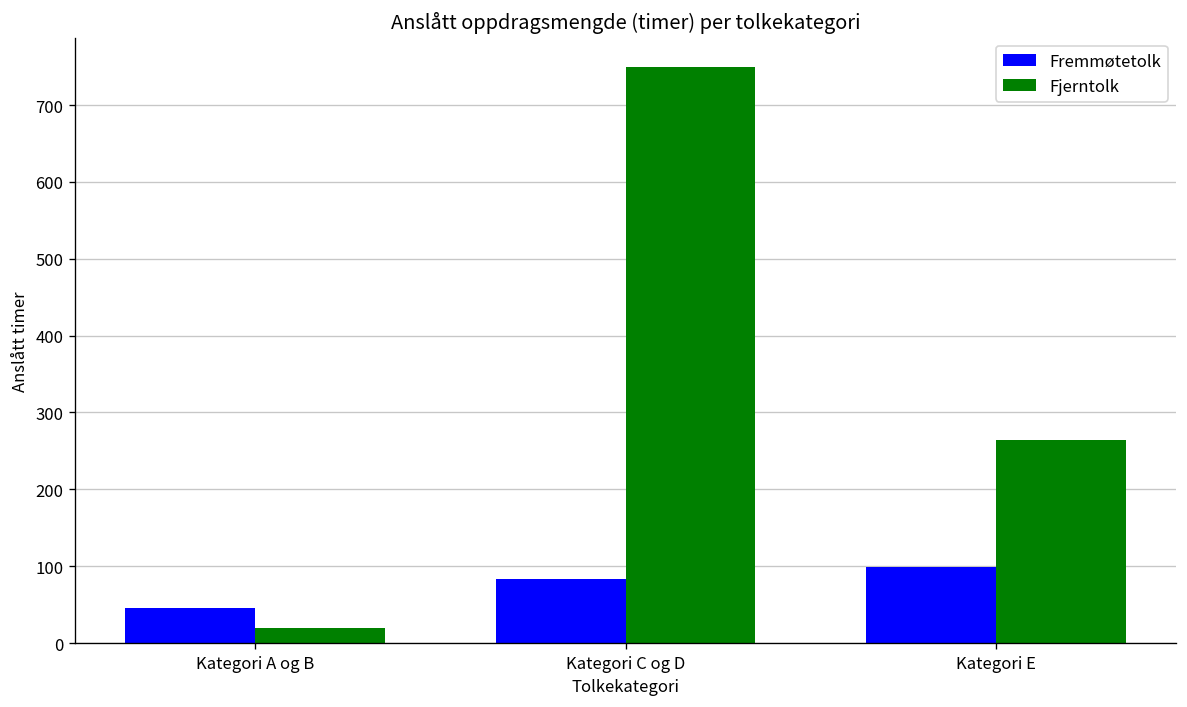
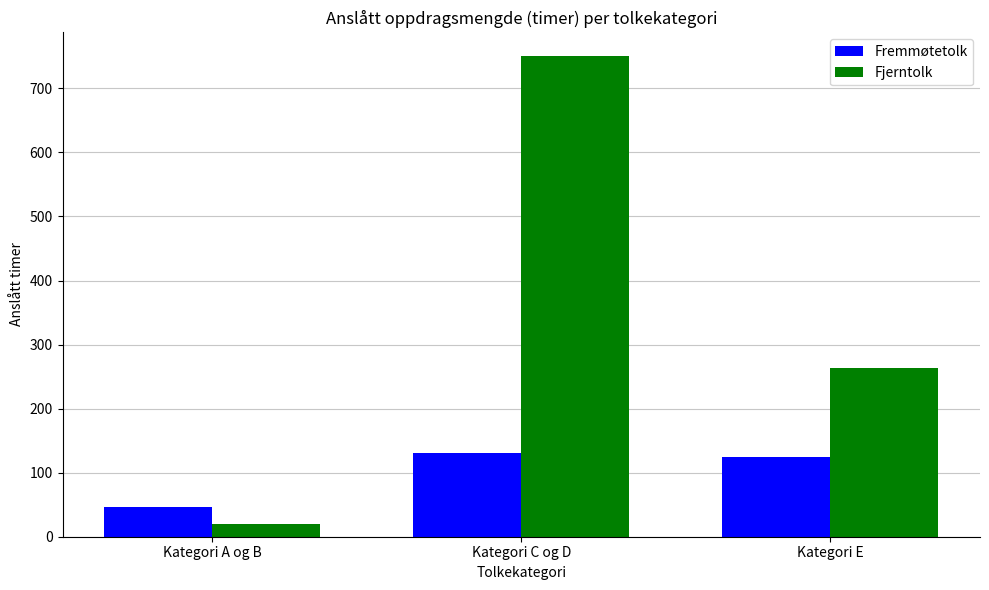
Fremmøtetolk, Kategori C og D: 80 -> 130
Fremmøtetolk, Kategori E: 100 -> 130
